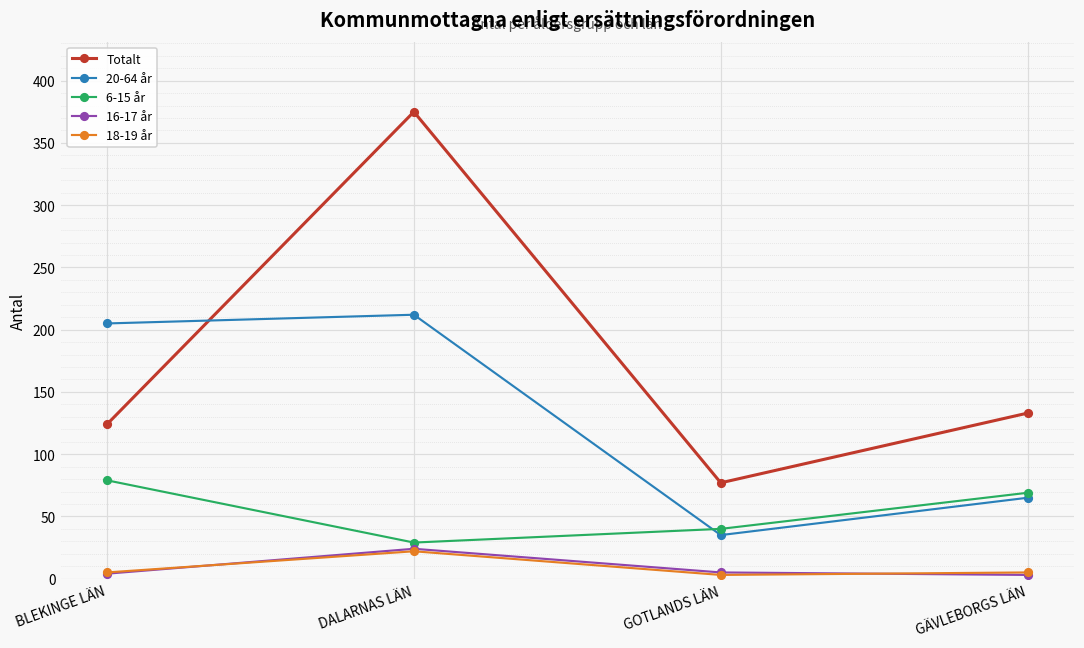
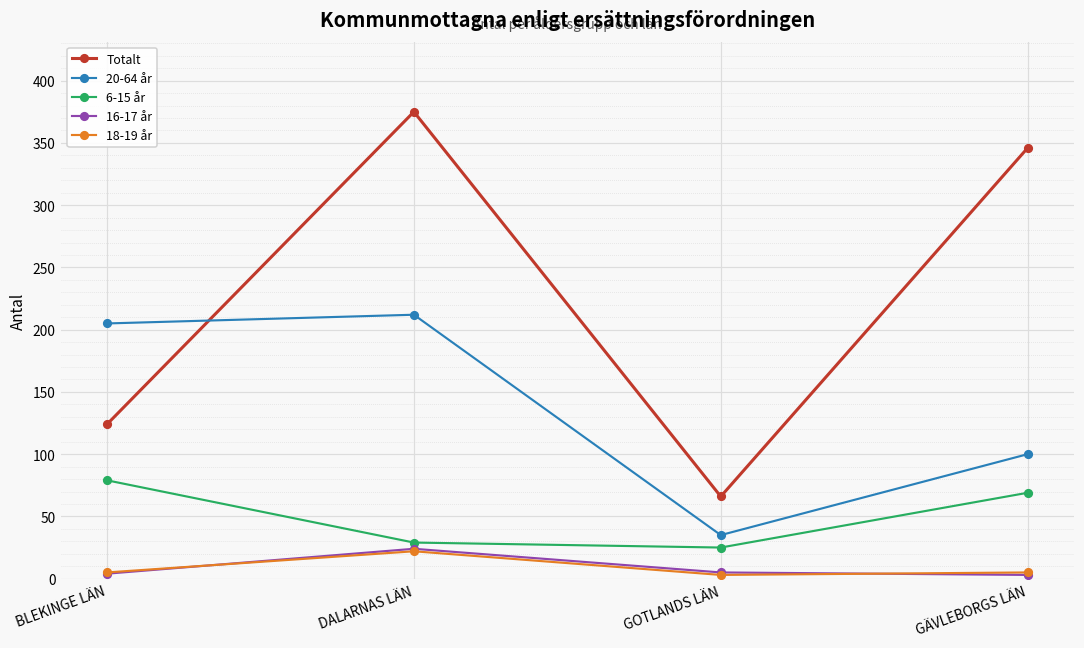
Totalt, GOTLANDS LÄN: 77 -> 66
6-15 år, GOTLANDS LÄN: 40 -> 25
Totalt, GÄVLEBORGS LÄN: 133 -> 346
20-64 år, GÄVLEBORGS LÄN: 65 -> 100
